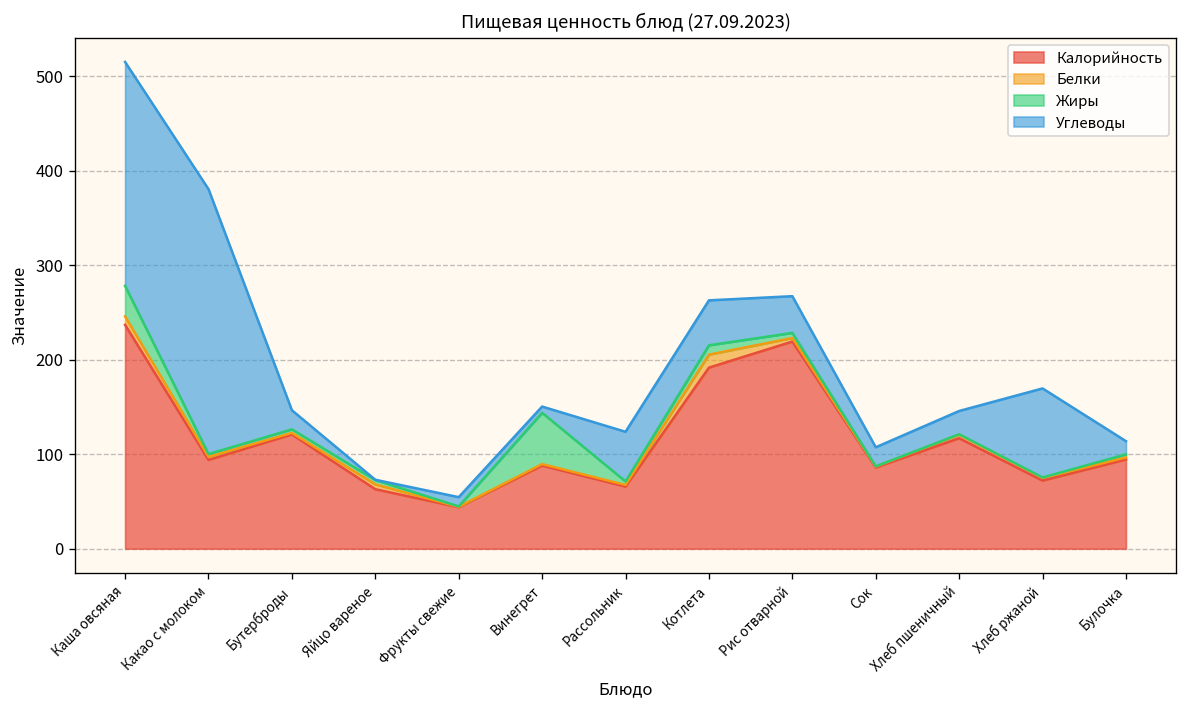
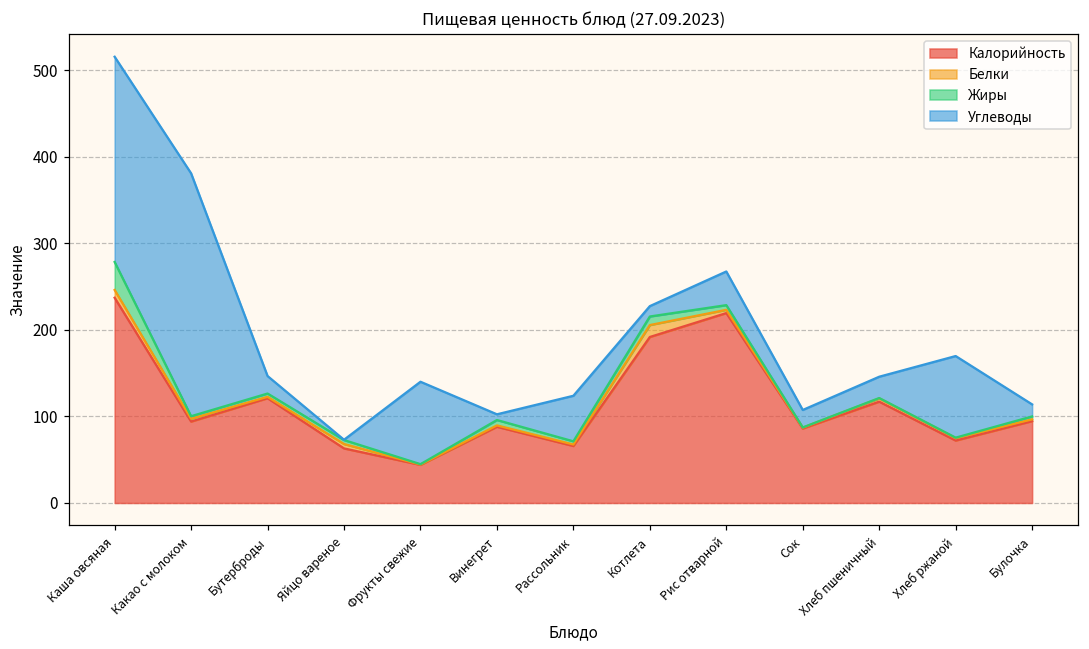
Углеводы, Фрукты свежие: 10 -> 100
Жиры, Винегрет: 50 -> 10
Углеводы, Котлета: 50 -> 10
